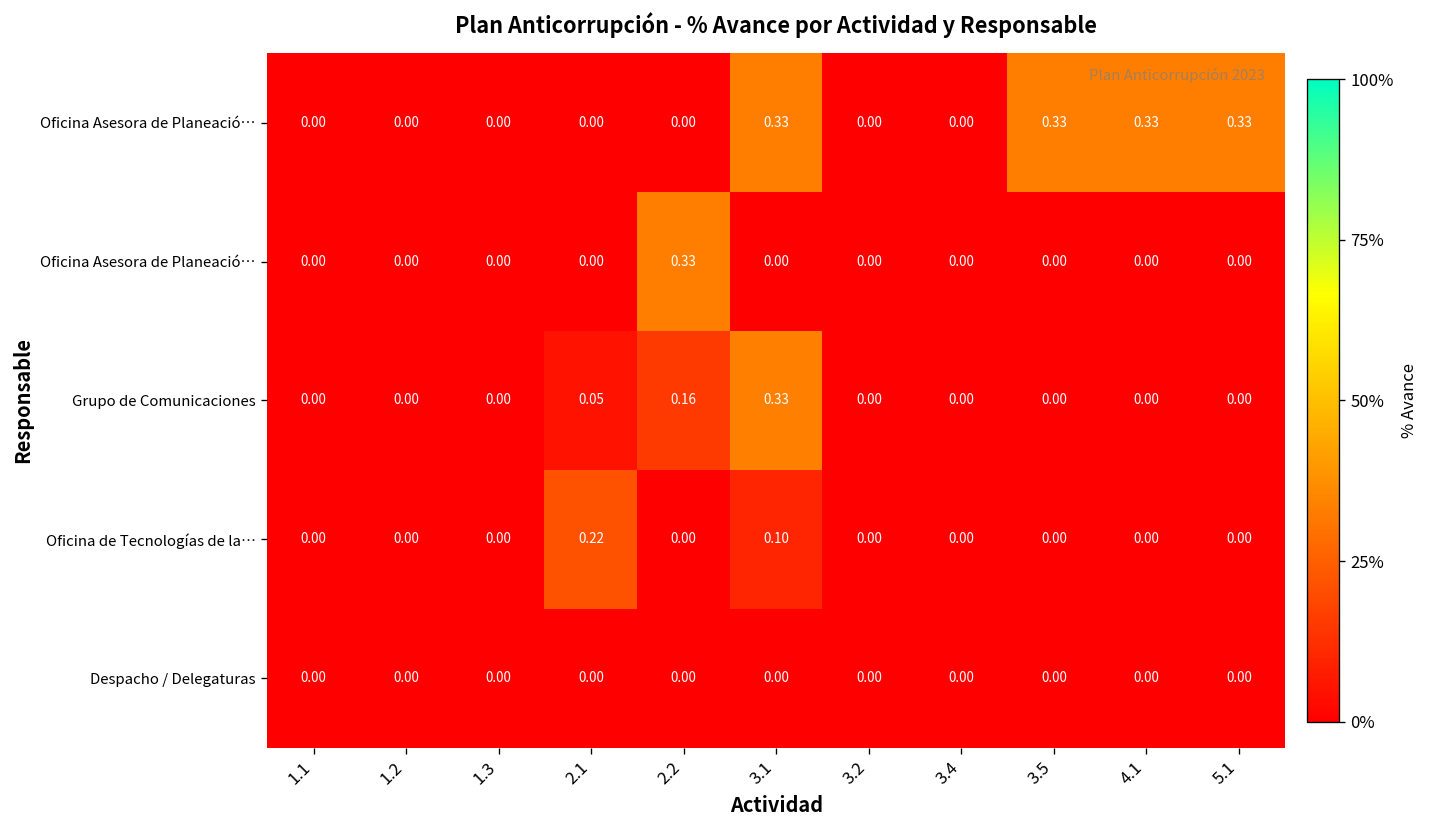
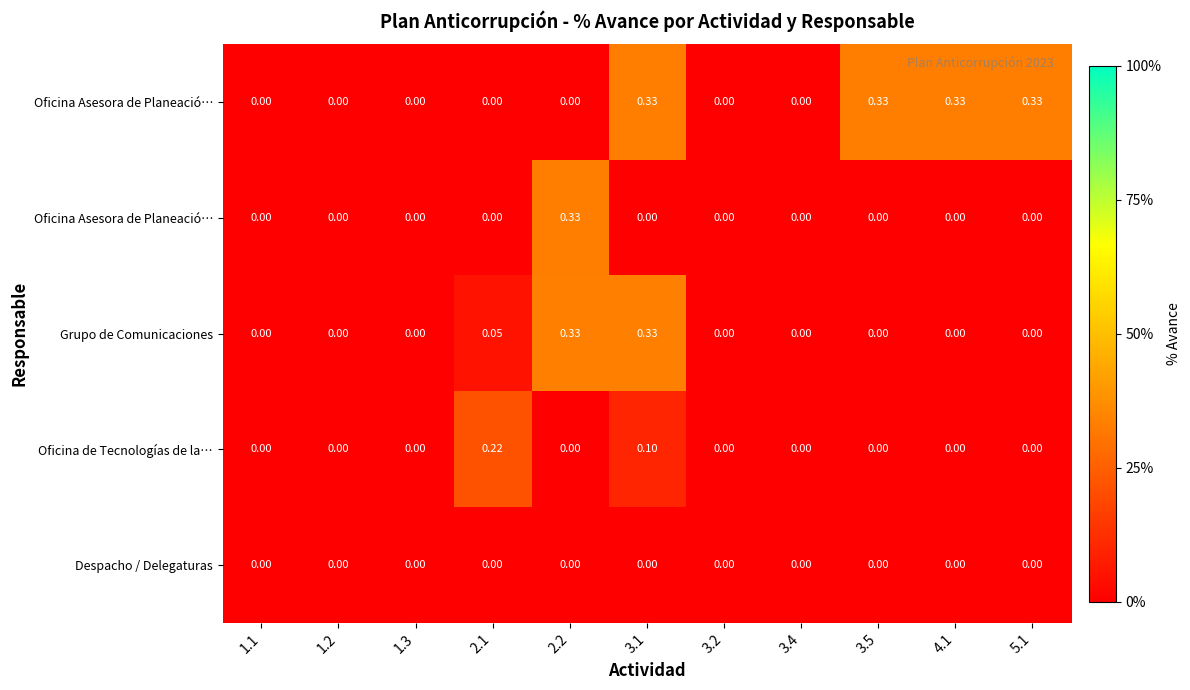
Grupo de Comunicaciones, 2.2: 0.16 -> 0.33
